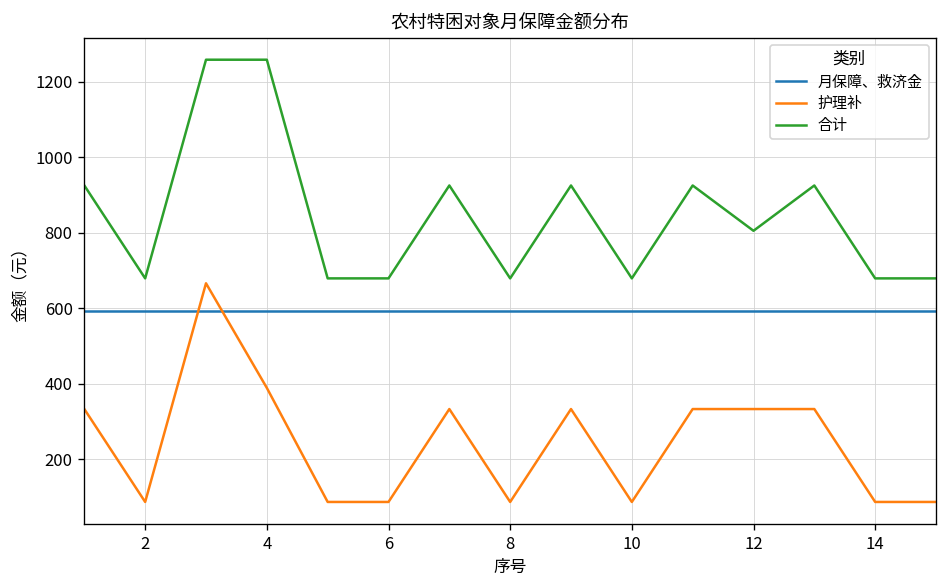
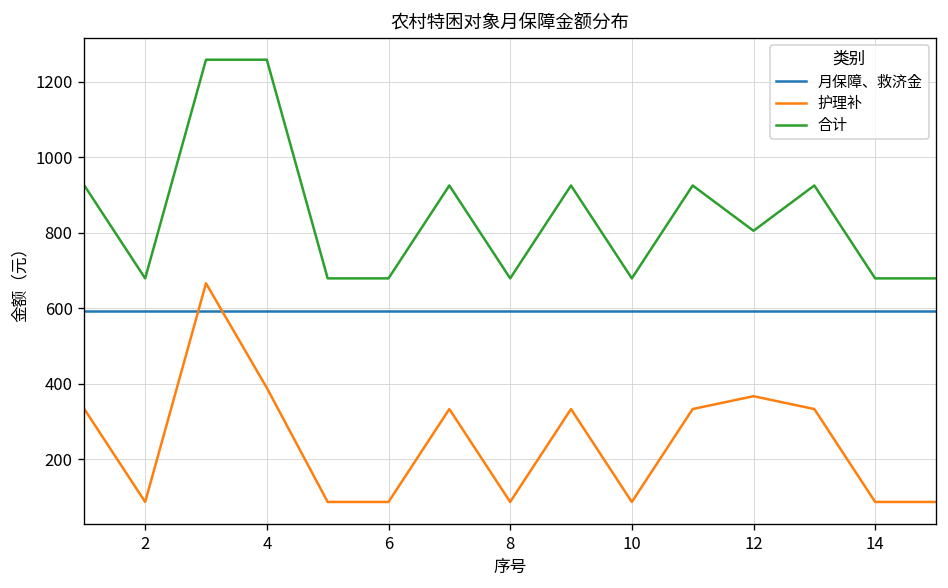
护理补, 12: 330 -> 370
